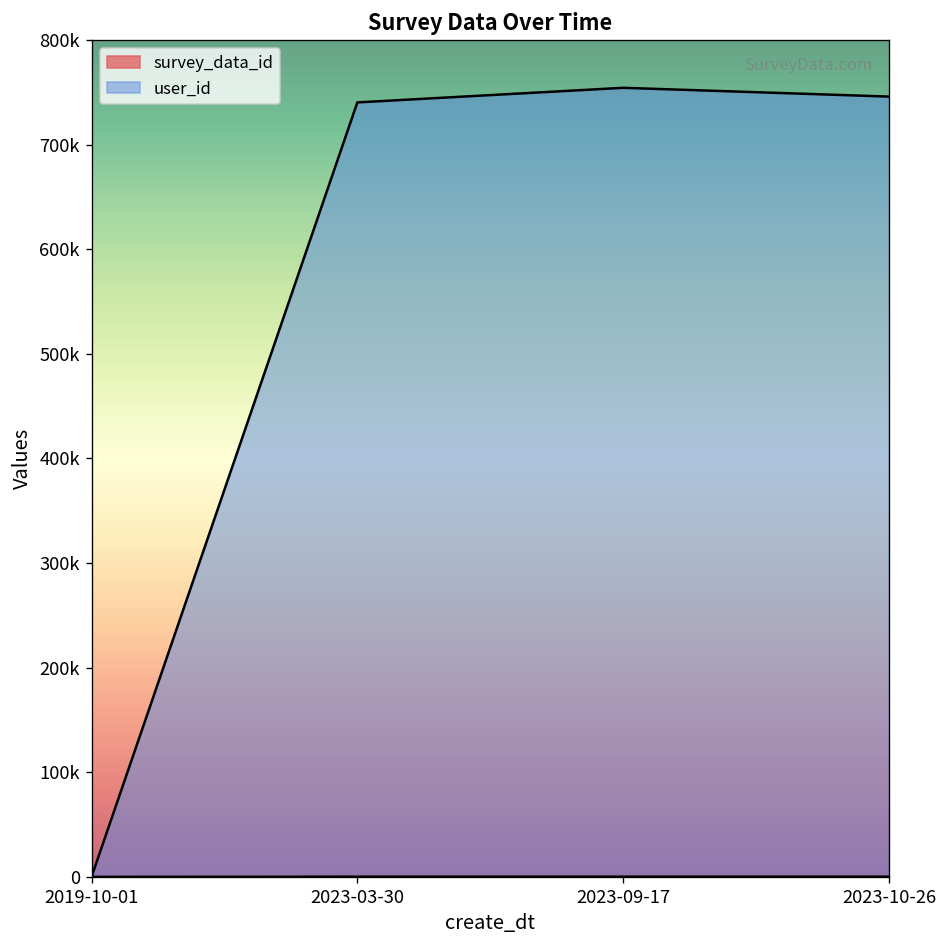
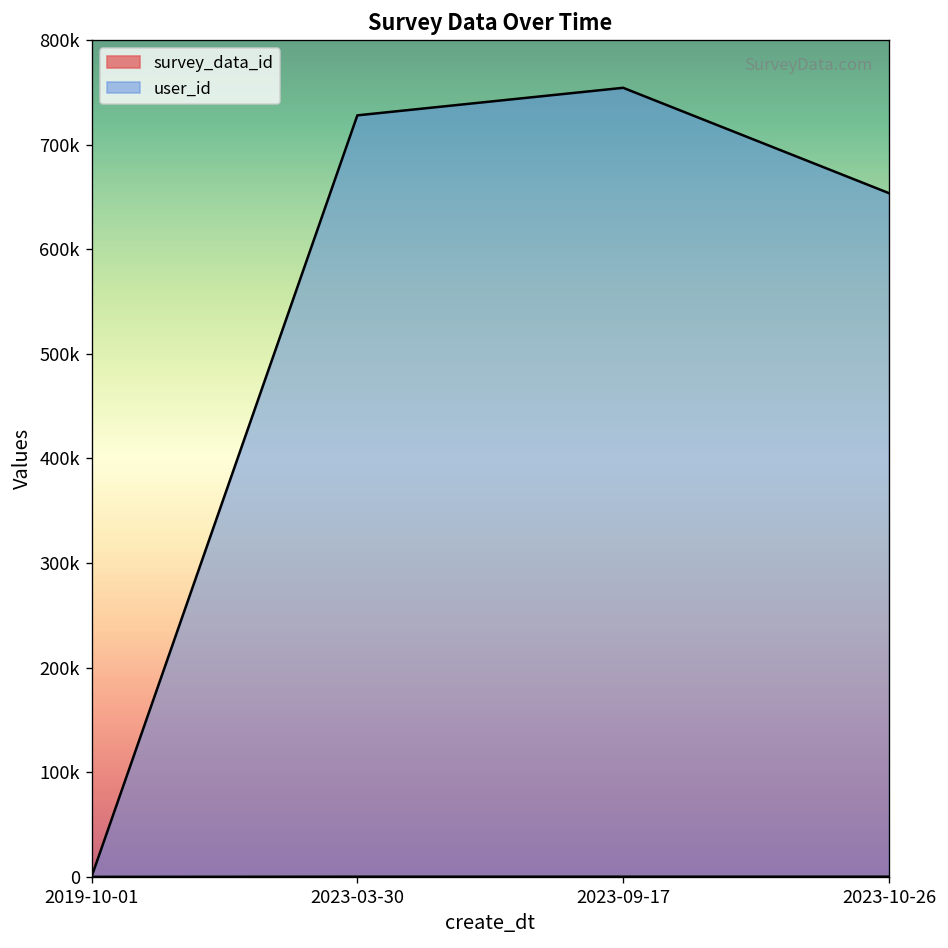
user_id, 2023-03-30: 740000 -> 730000
user_id, 2023-10-26: 750000 -> 650000
